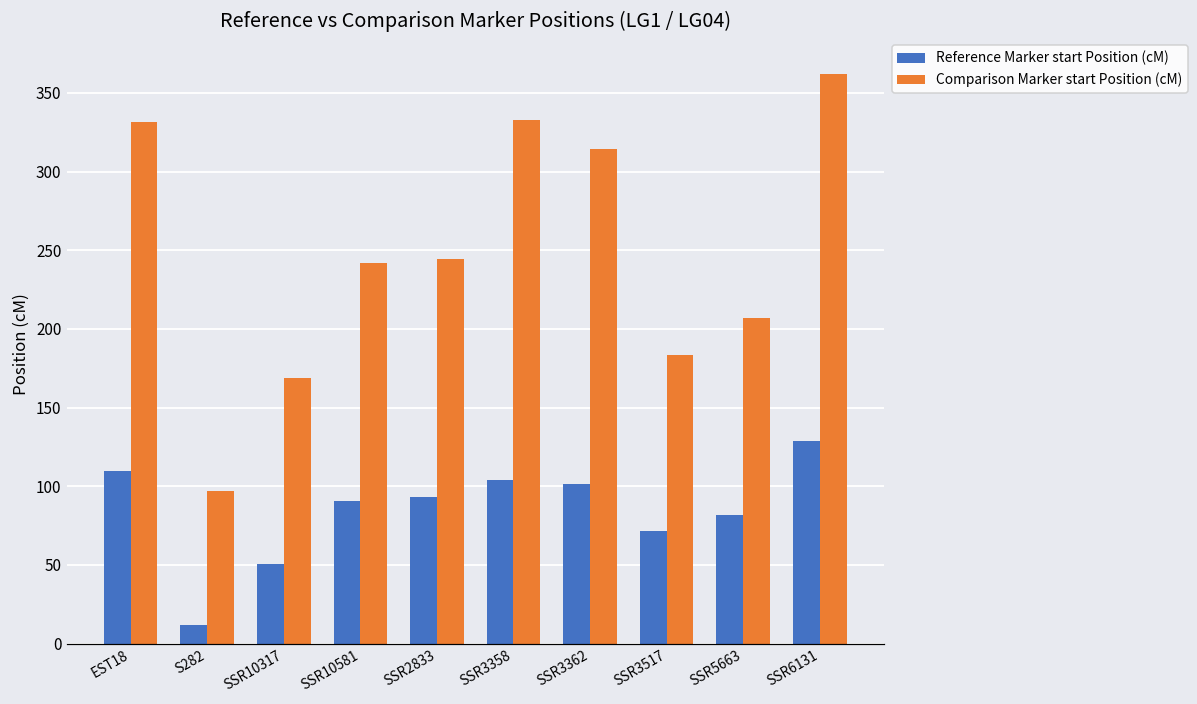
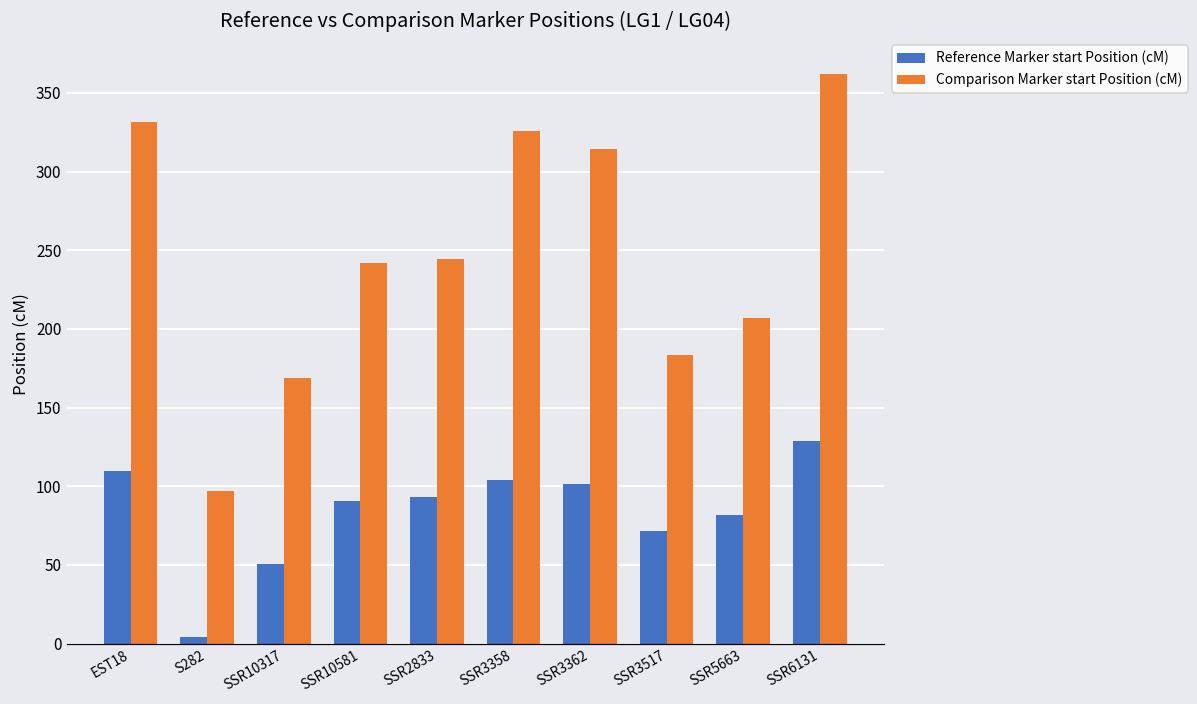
Reference Marker start Position (cM), S282: 12 -> 4
Comparison Marker start Position (cM), SSR3358: 333 -> 326
